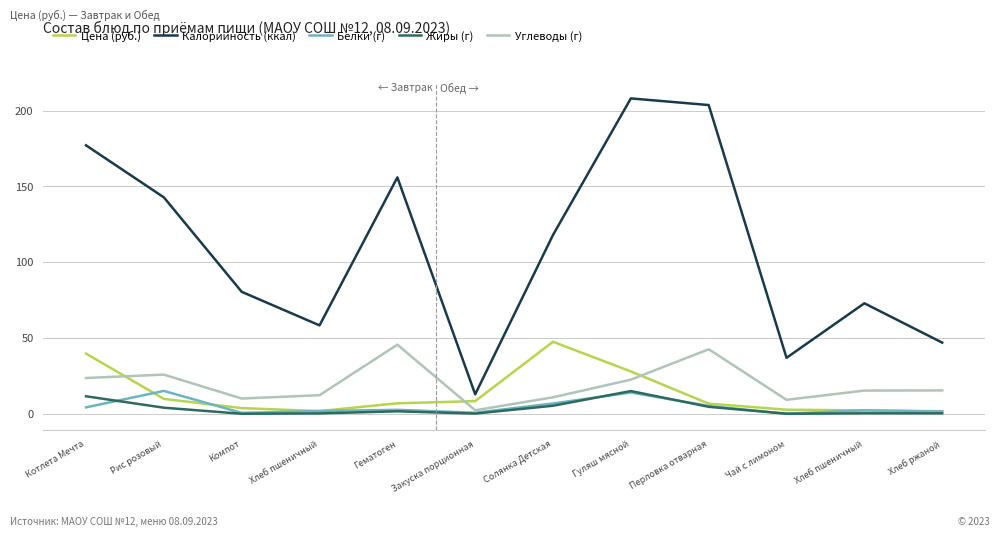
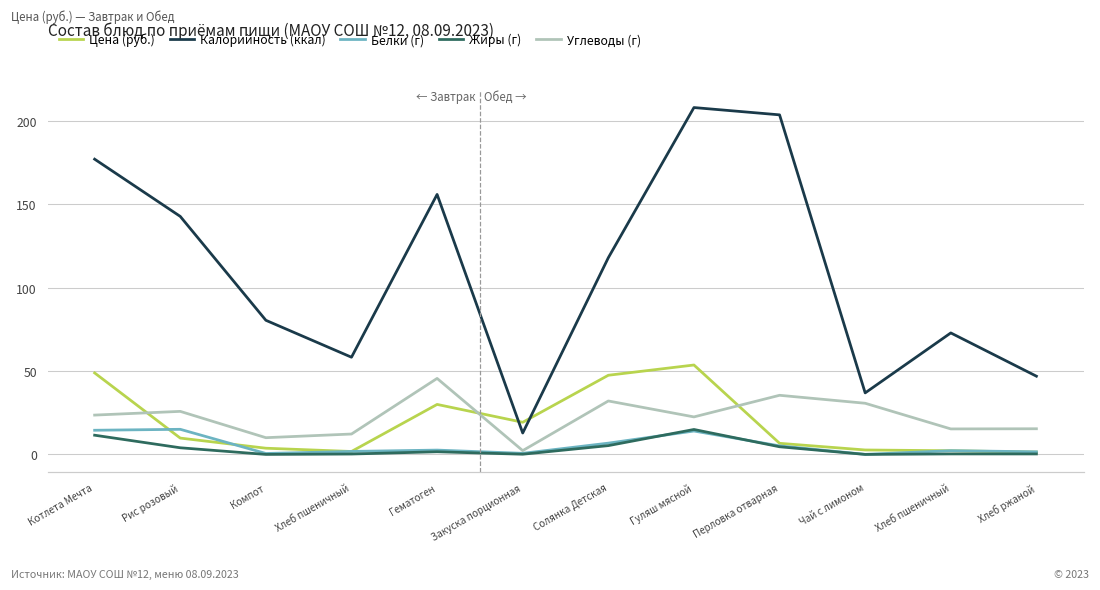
Цена (руб.), Котлета Мечта: 40 -> 49
Белки (г), Котлета Мечта: 4 -> 15
Цена (руб.), Гематоген: 7 -> 30
Цена (руб.), Закуска порционная: 8 -> 19
Углеводы (г), Солянка Детская: 11 -> 32
Цена (руб.), Гуляш мясной: 28 -> 54
Углеводы (г), Перловка отварная: 43 -> 35
Углеводы (г), Чай с лимоном: 9 -> 31
